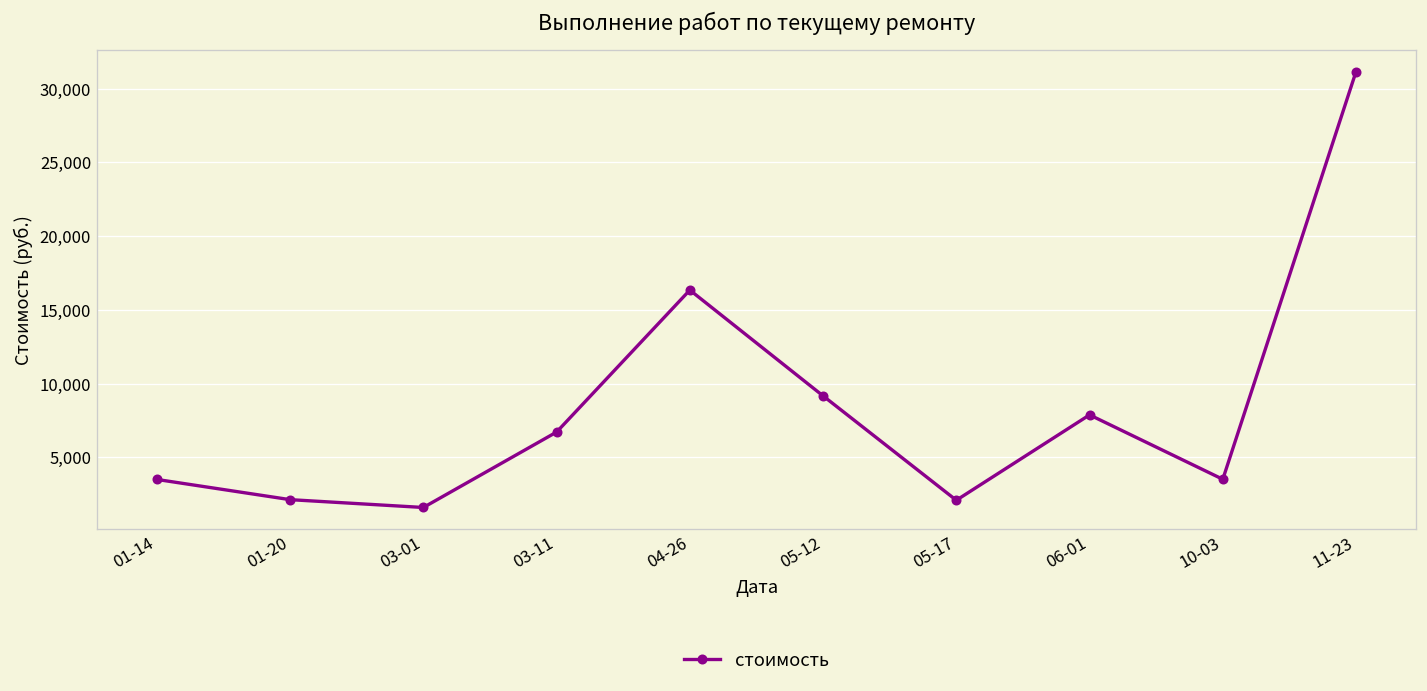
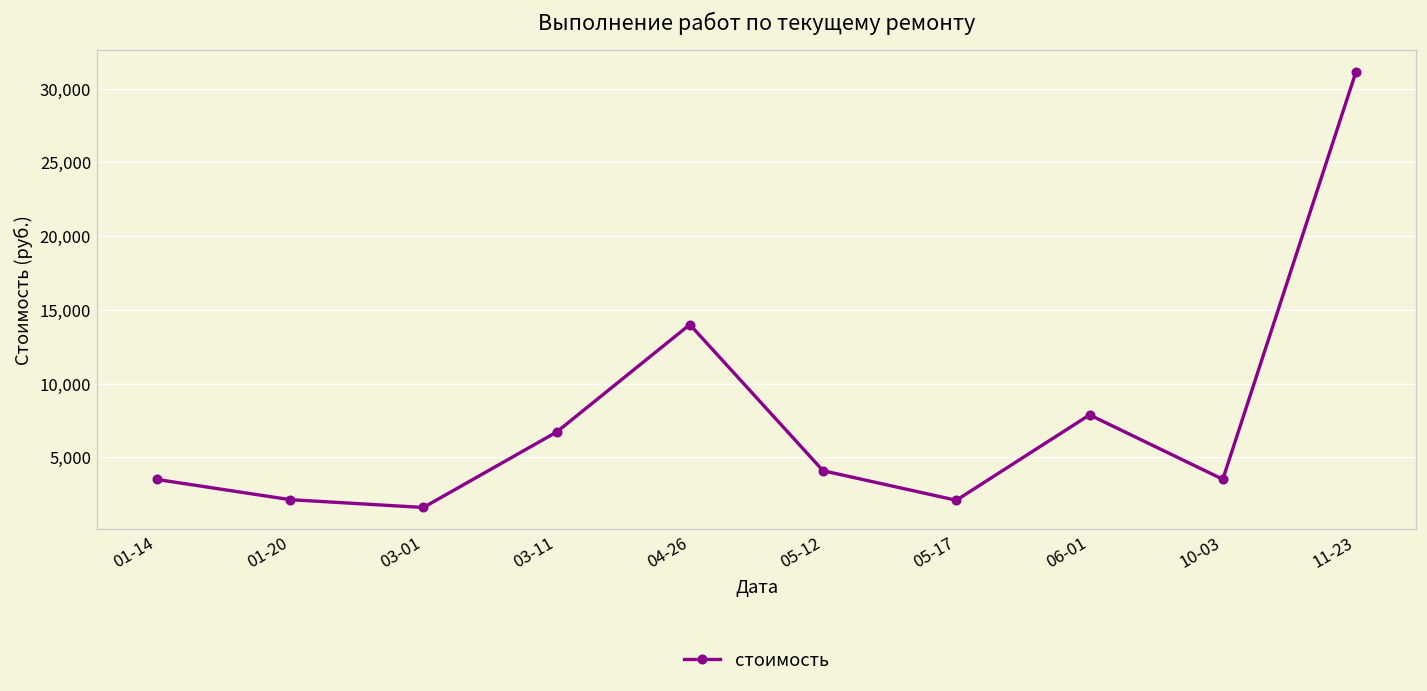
04-26: 16,300 -> 14,000
05-12: 9,200 -> 4,100
